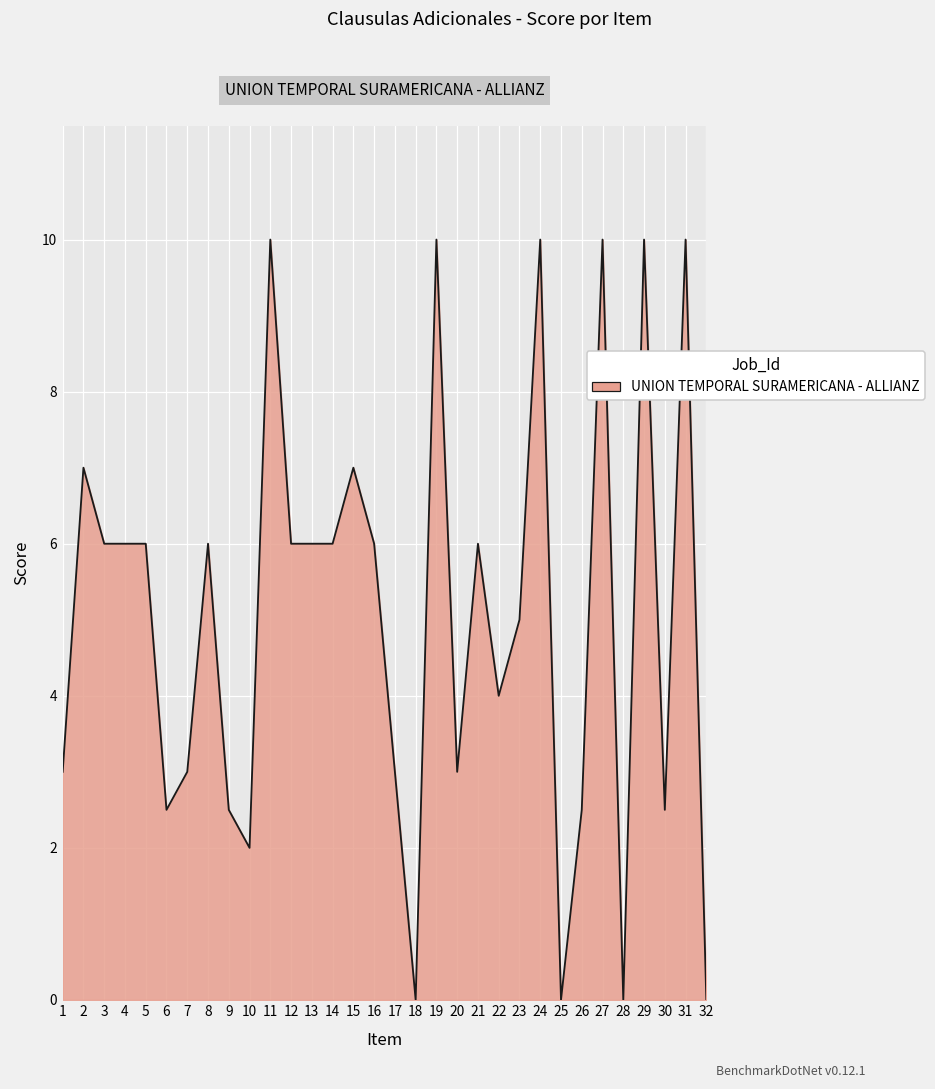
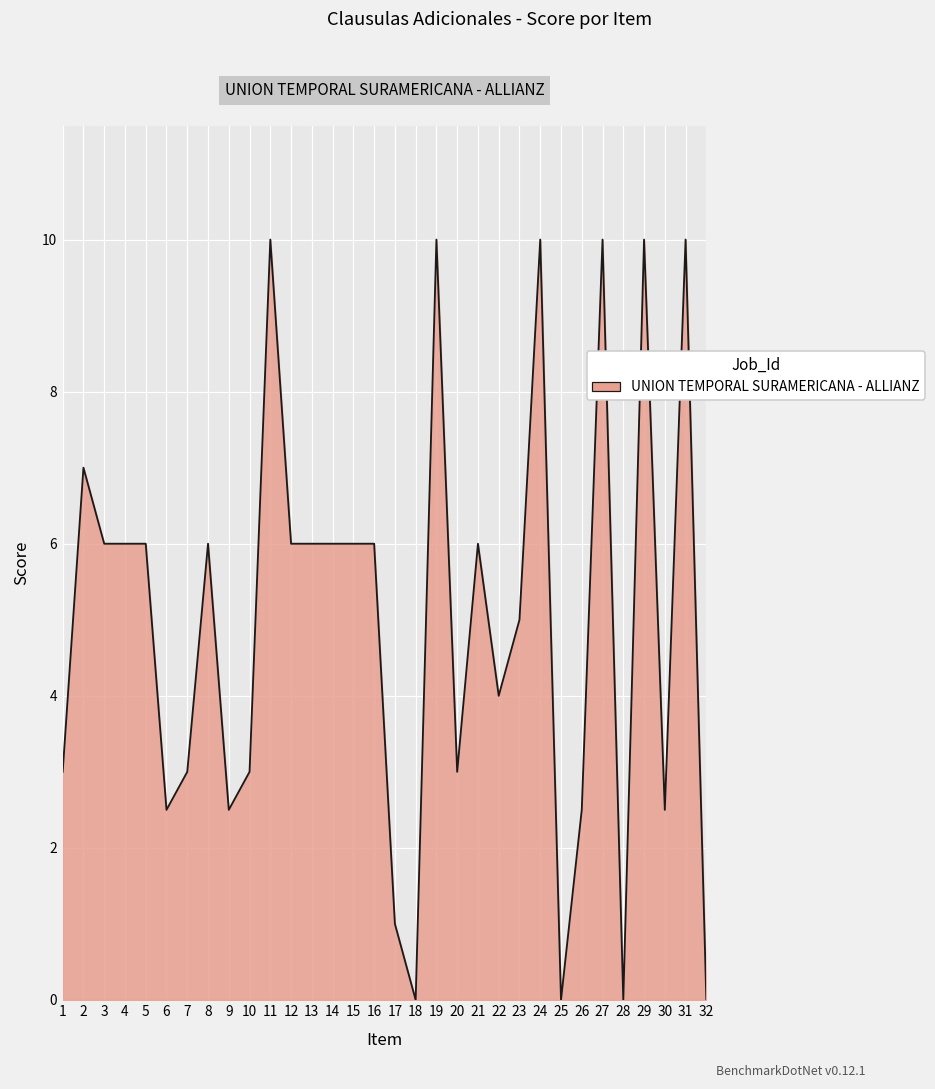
10: 2 -> 3
15: 7 -> 6
17: 3 -> 1
